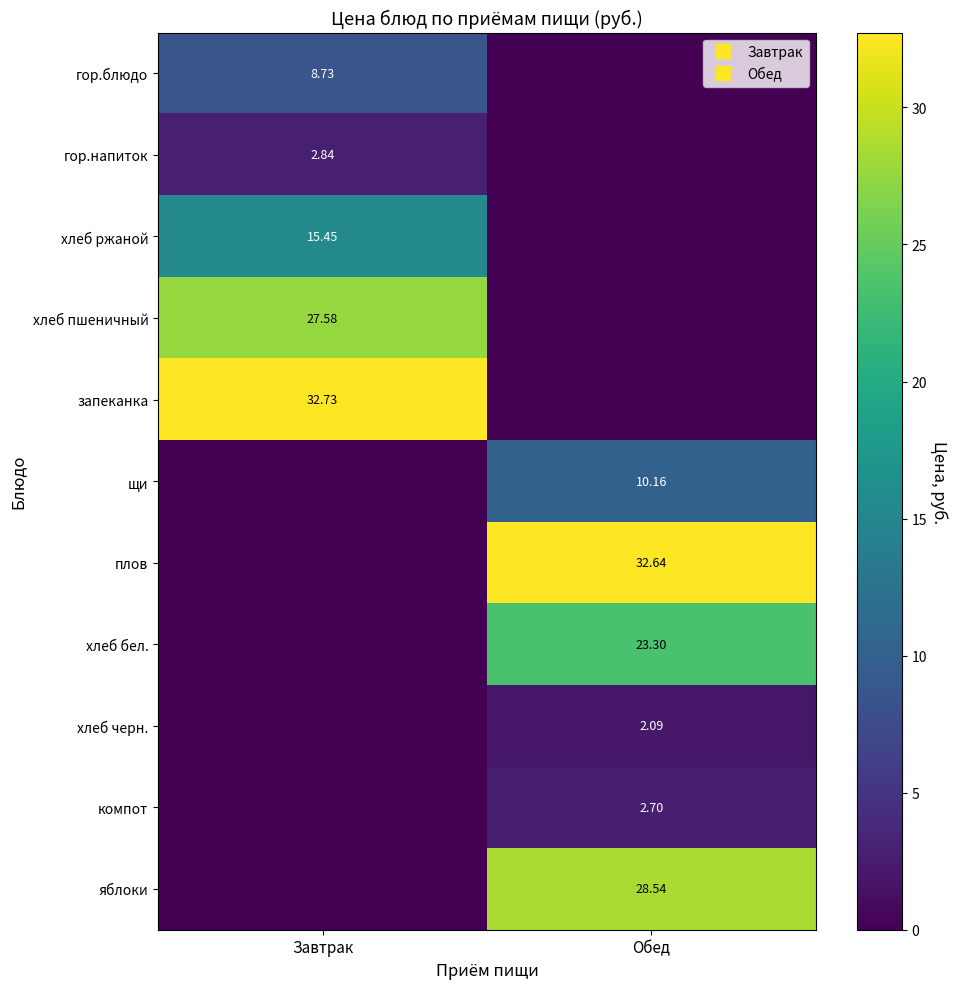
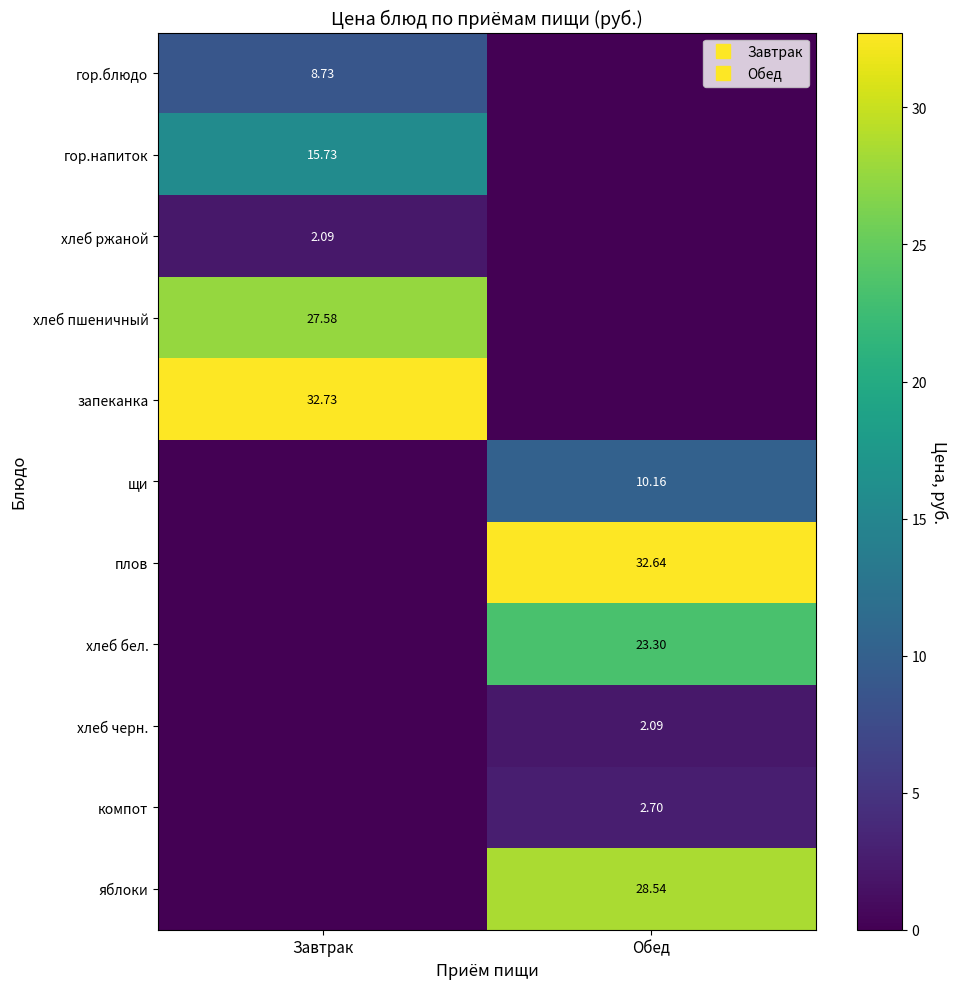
гор.напиток, Завтрак: 2.84 -> 15.73
хлеб ржаной, Завтрак: 15.45 -> 2.09
